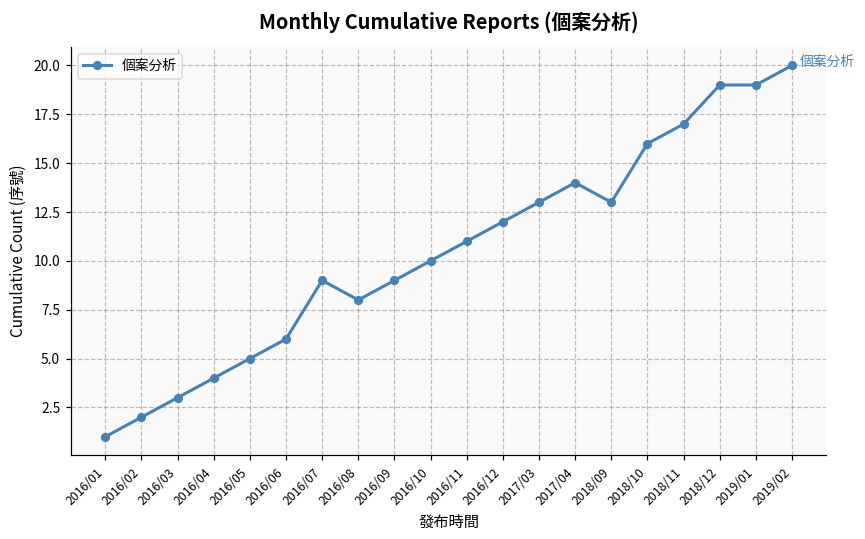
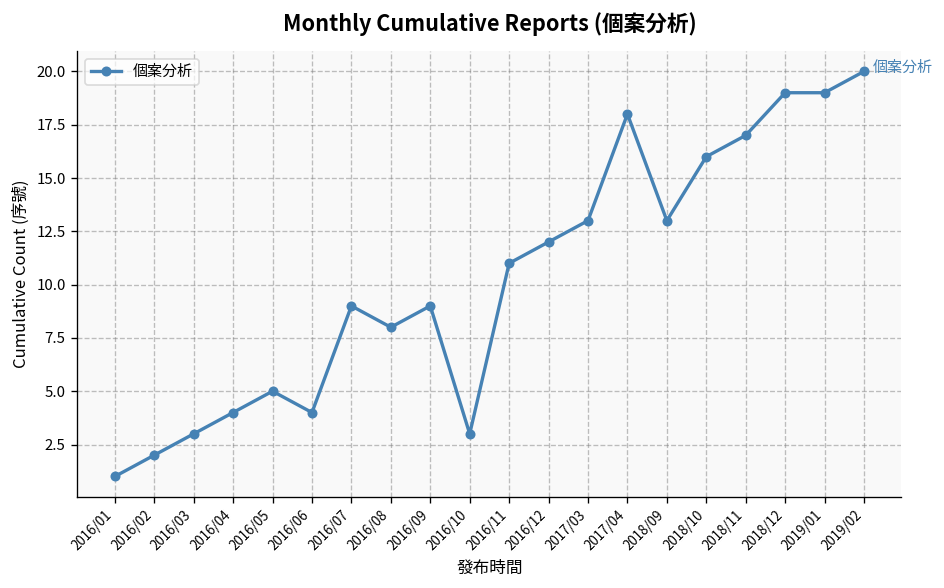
2016/06: 6 -> 4
2016/10: 10 -> 3
2017/04: 14 -> 18
